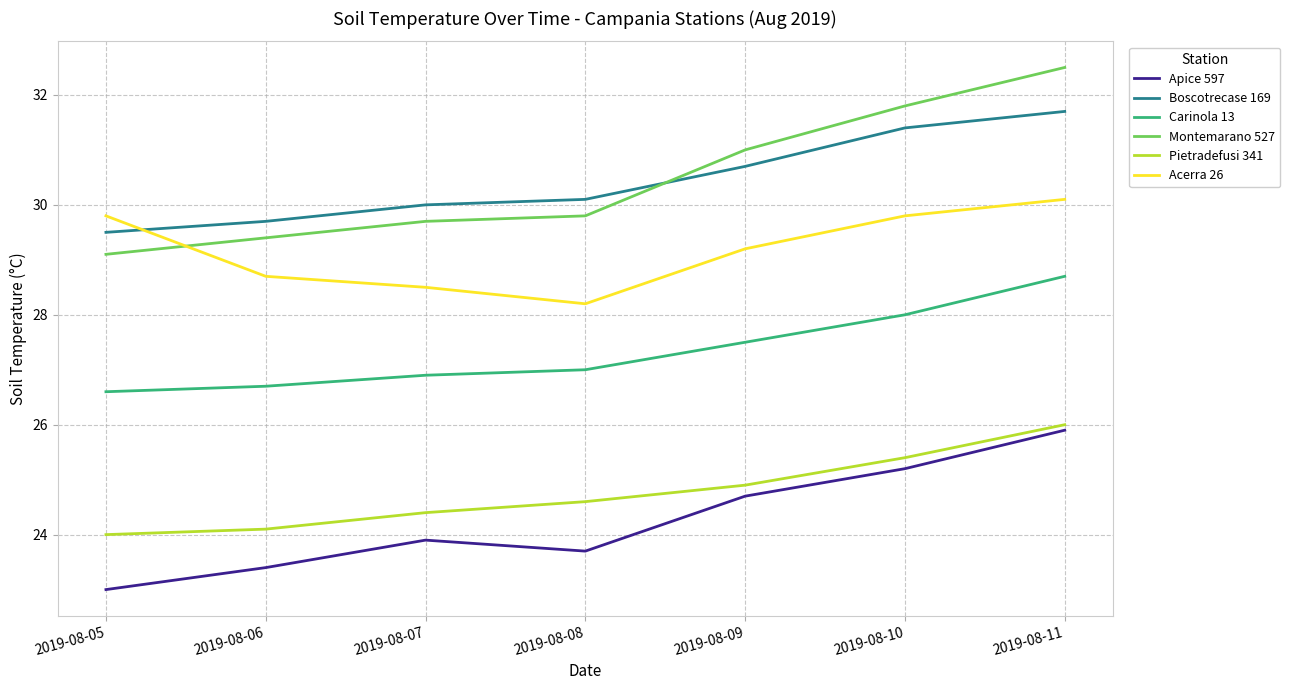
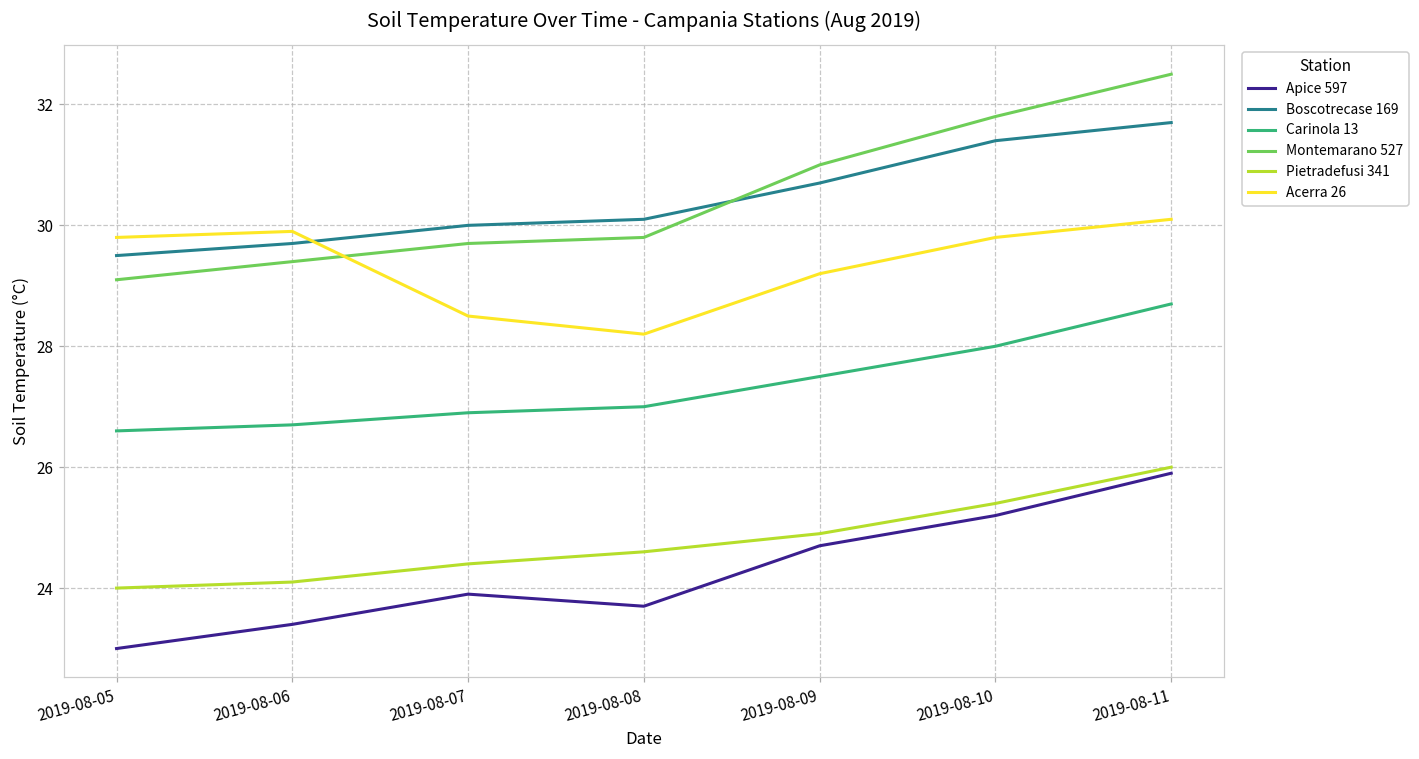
Acerra 26, 2019-08-06: 28.7 -> 29.9
